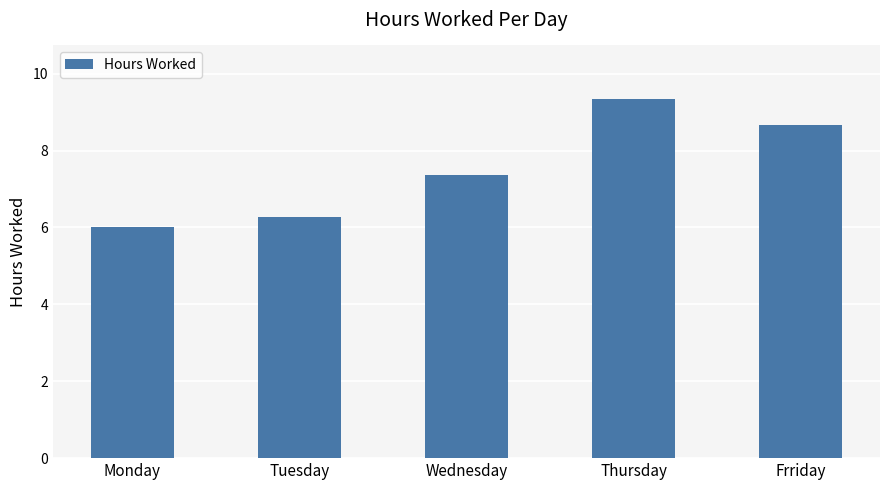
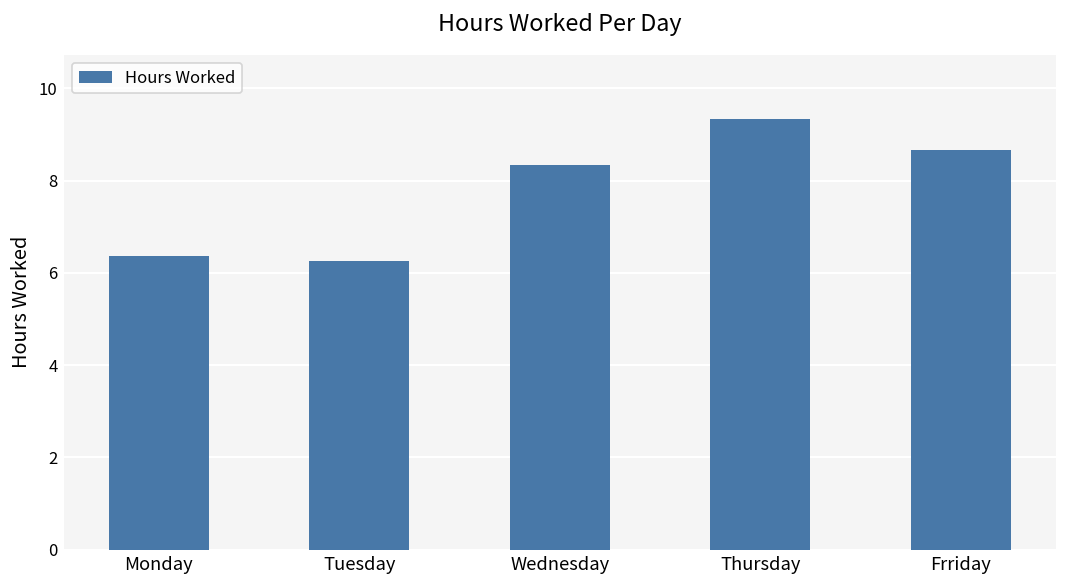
Monday: 6.0 -> 6.4
Wednesday: 7.4 -> 8.3
